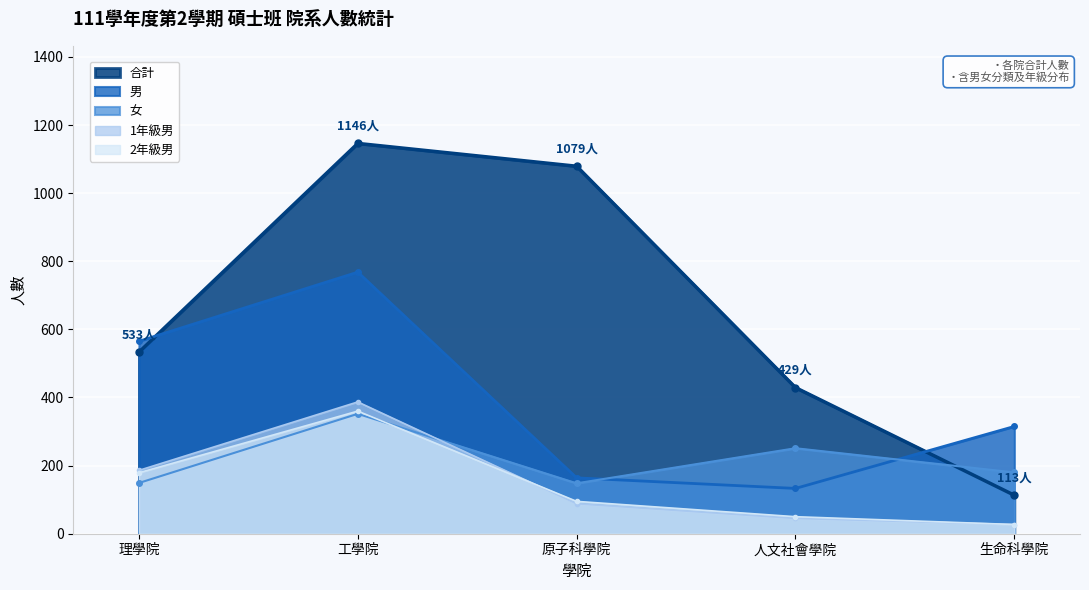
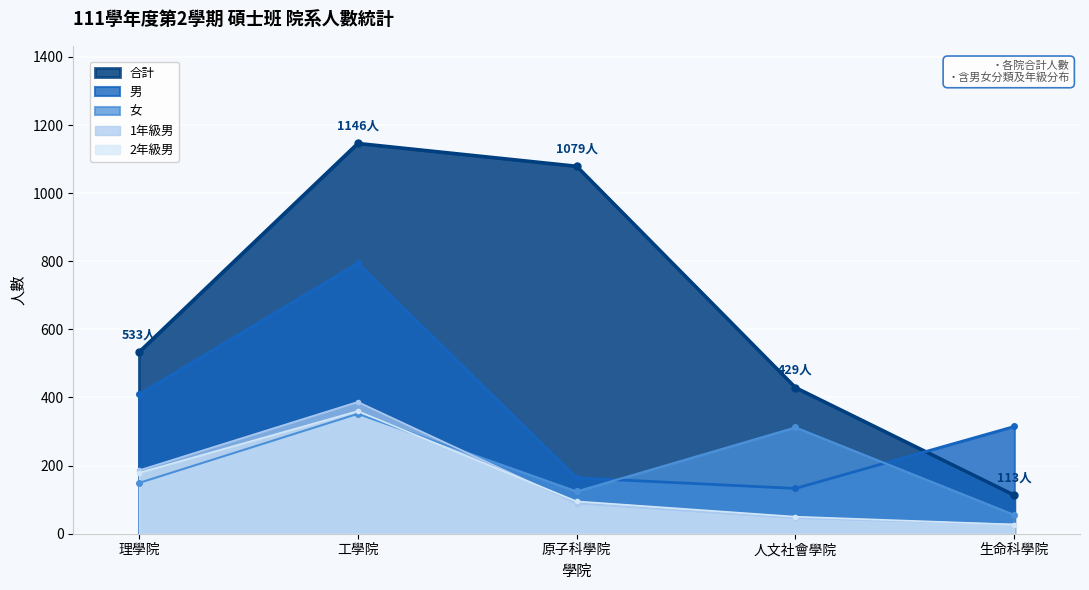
男, 理學院: 570 -> 410
男, 工學院: 770 -> 790
女, 原子科學院: 150 -> 120
女, 人文社會學院: 250 -> 310
女, 生命科學院: 180 -> 60
